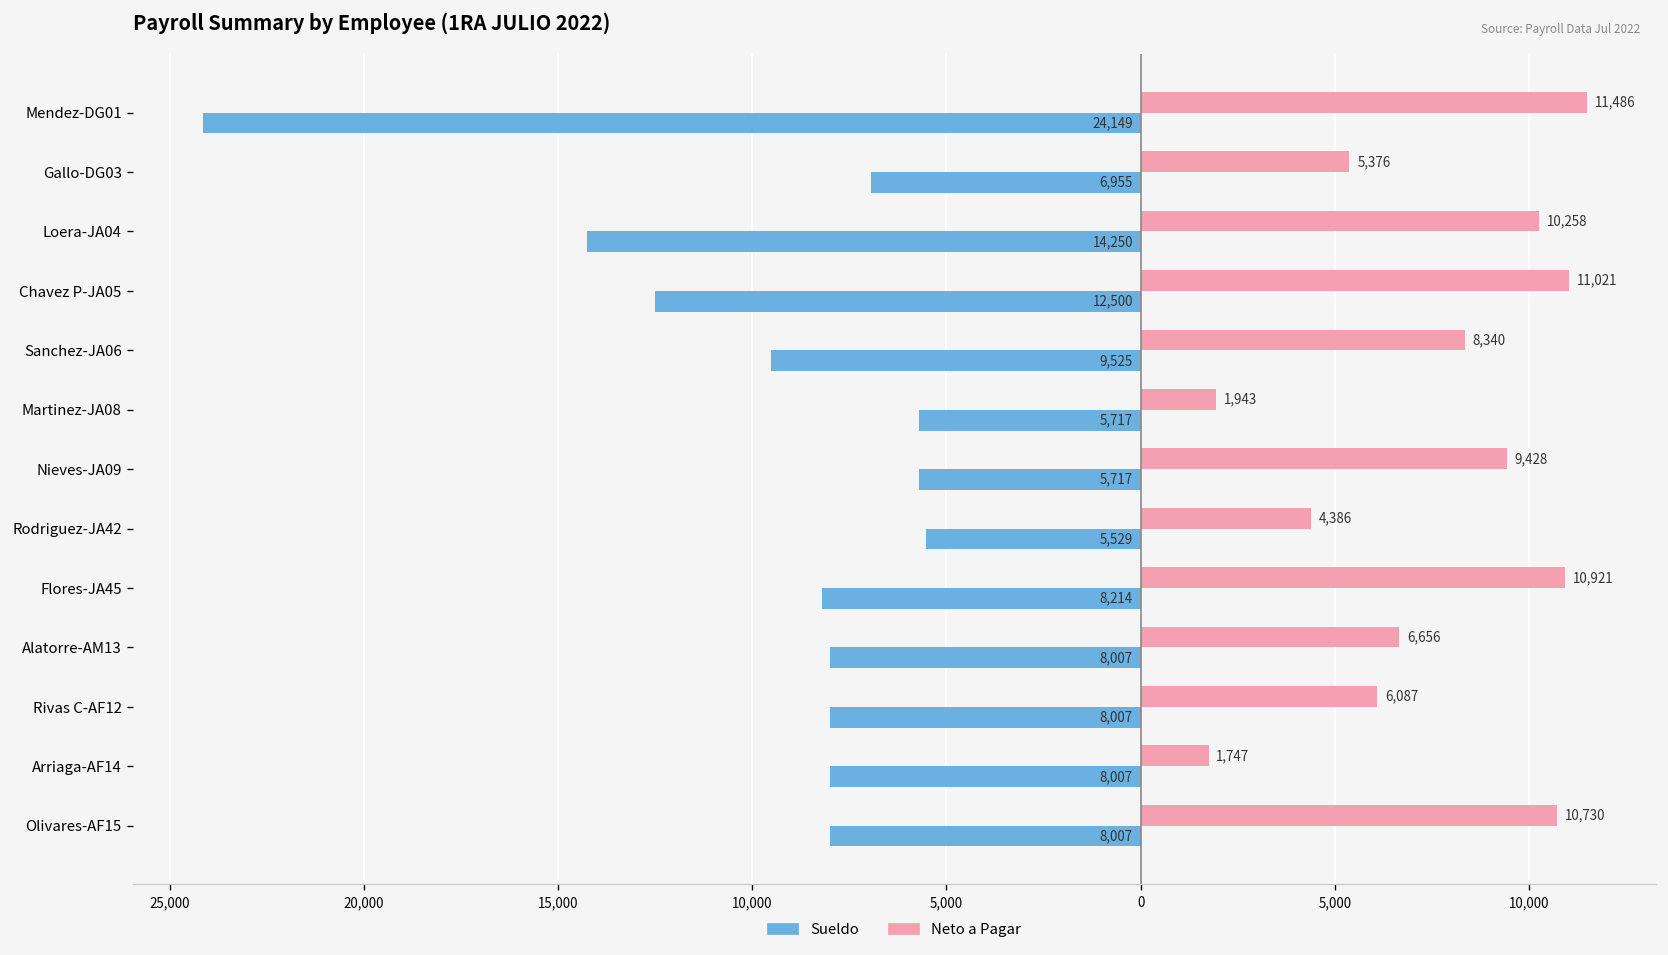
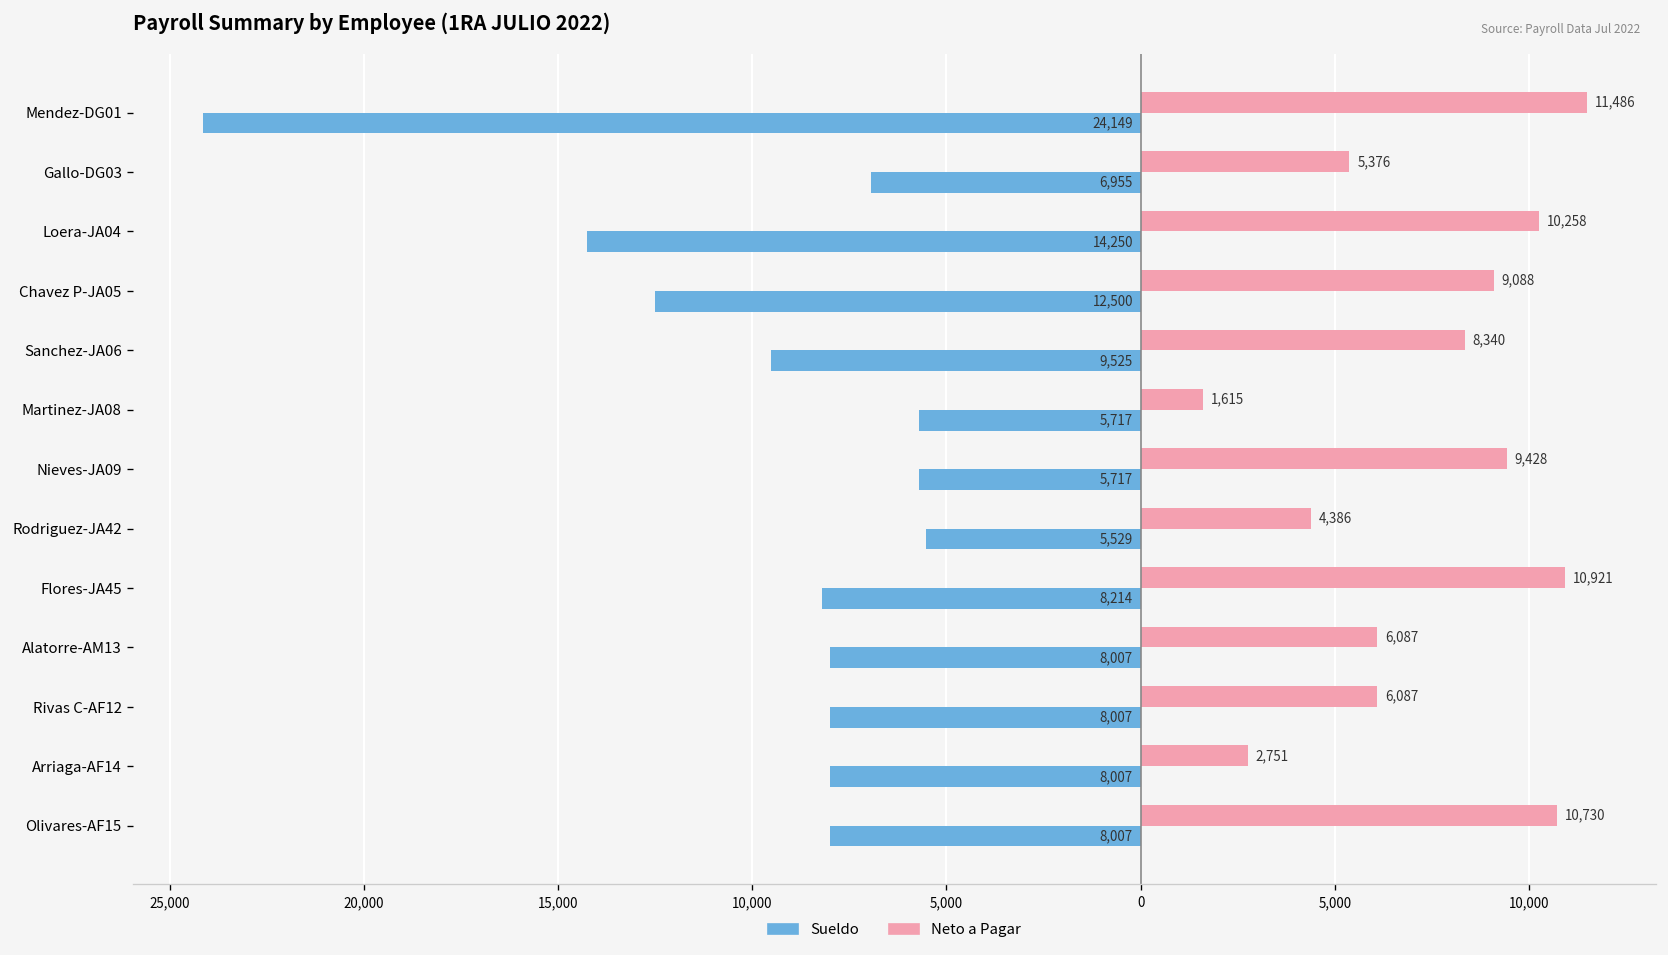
Neto a Pagar, Chavez P-JA05: 11,021 -> 9,088
Neto a Pagar, Martinez-JA08: 1,943 -> 1,615
Neto a Pagar, Alatorre-AM13: 6,656 -> 6,087
Neto a Pagar, Arriaga-AF14: 1,747 -> 2,751
